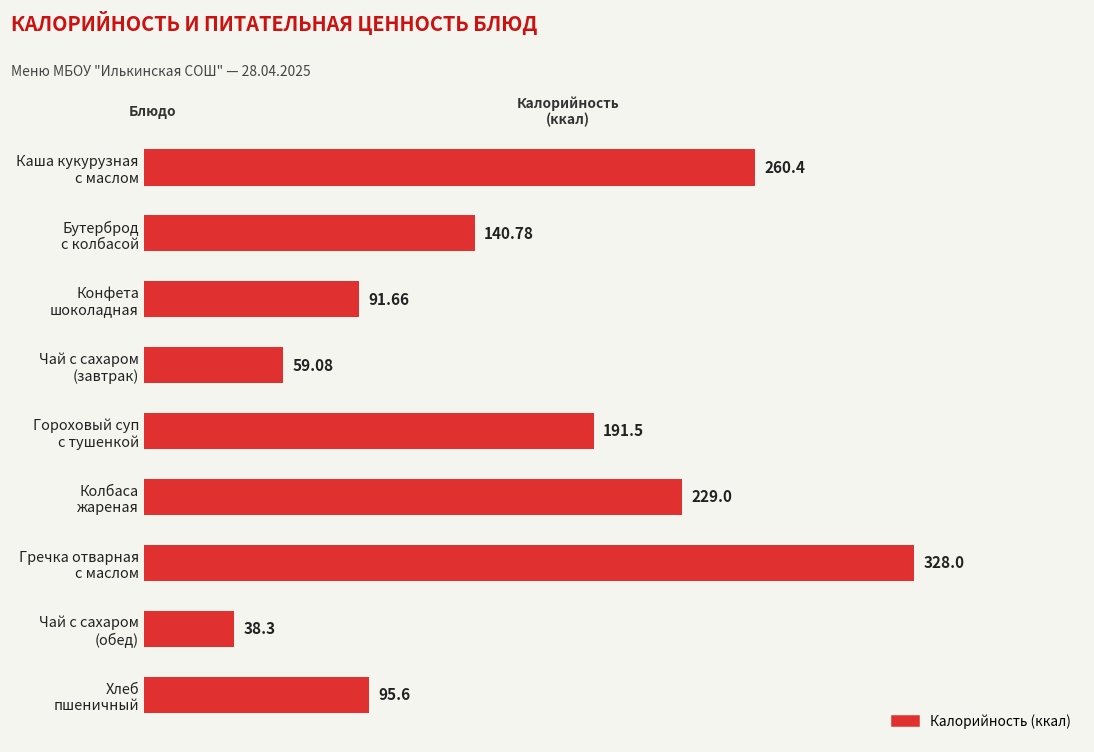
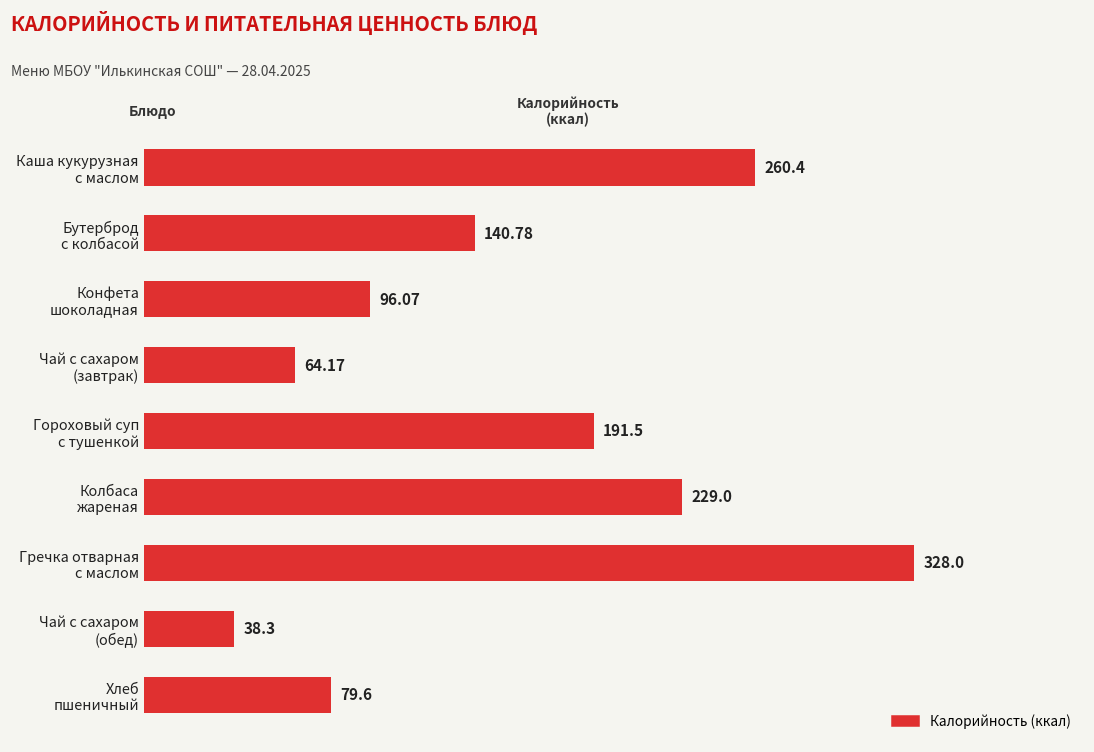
Конфета шоколадная: 91.66 -> 96.07
Чай с сахаром (завтрак): 59.08 -> 64.17
Хлеб пшеничный: 95.6 -> 79.6
